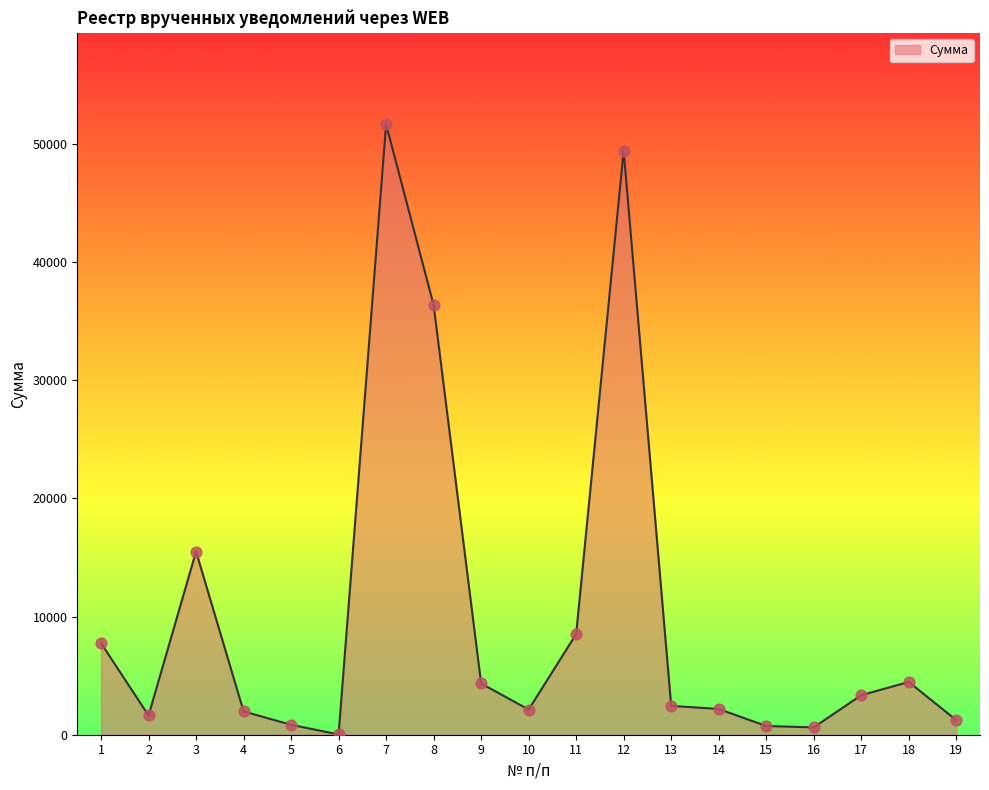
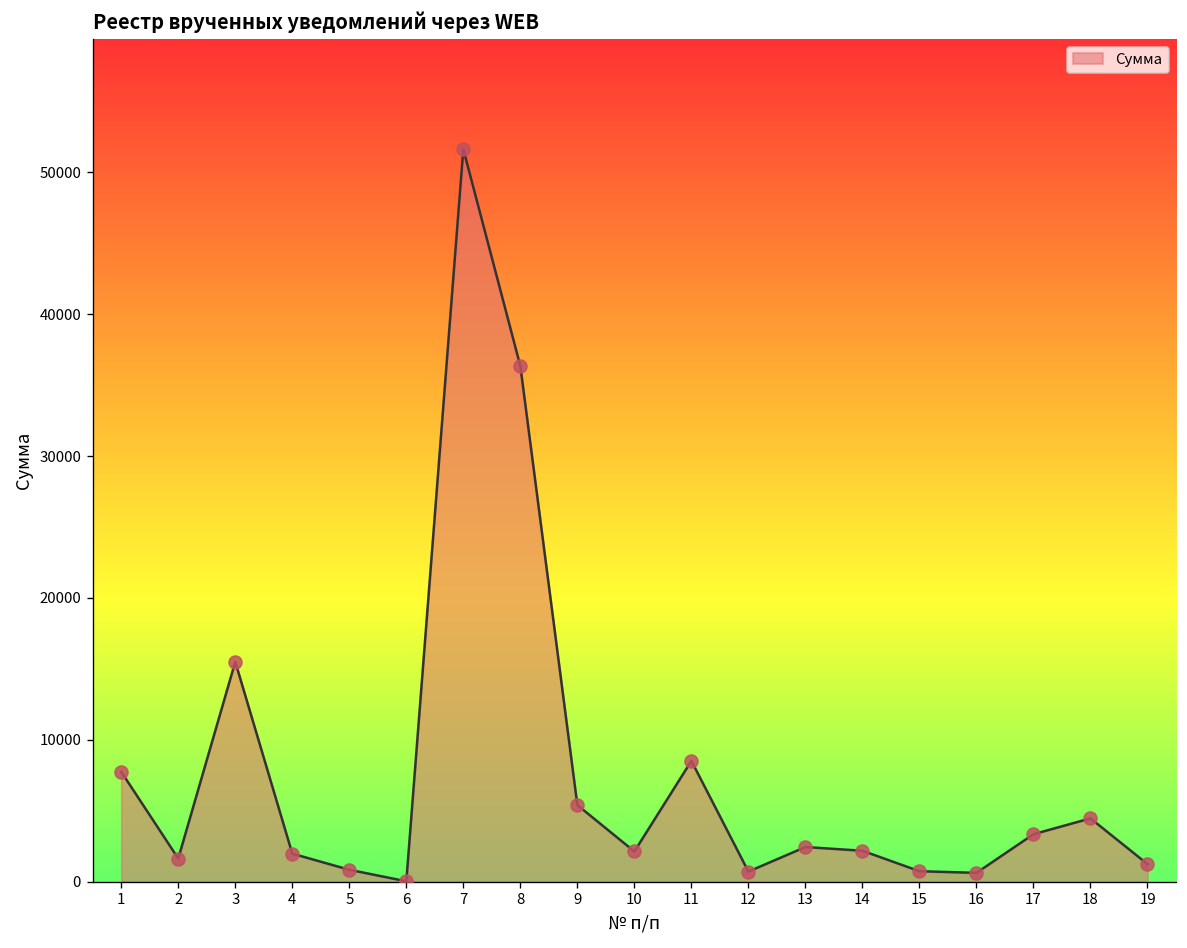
9: 4300 -> 5400
12: 49400 -> 700
